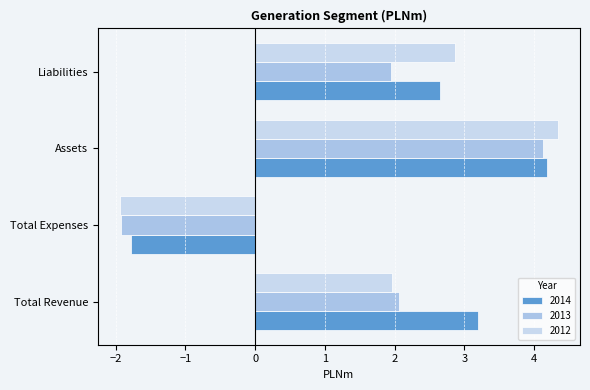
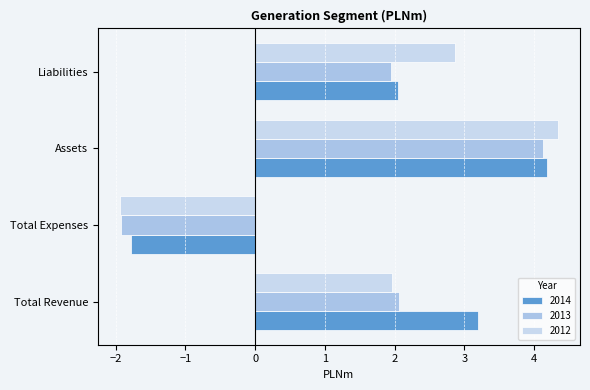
2014, Liabilities: 2.7 -> 2.0
